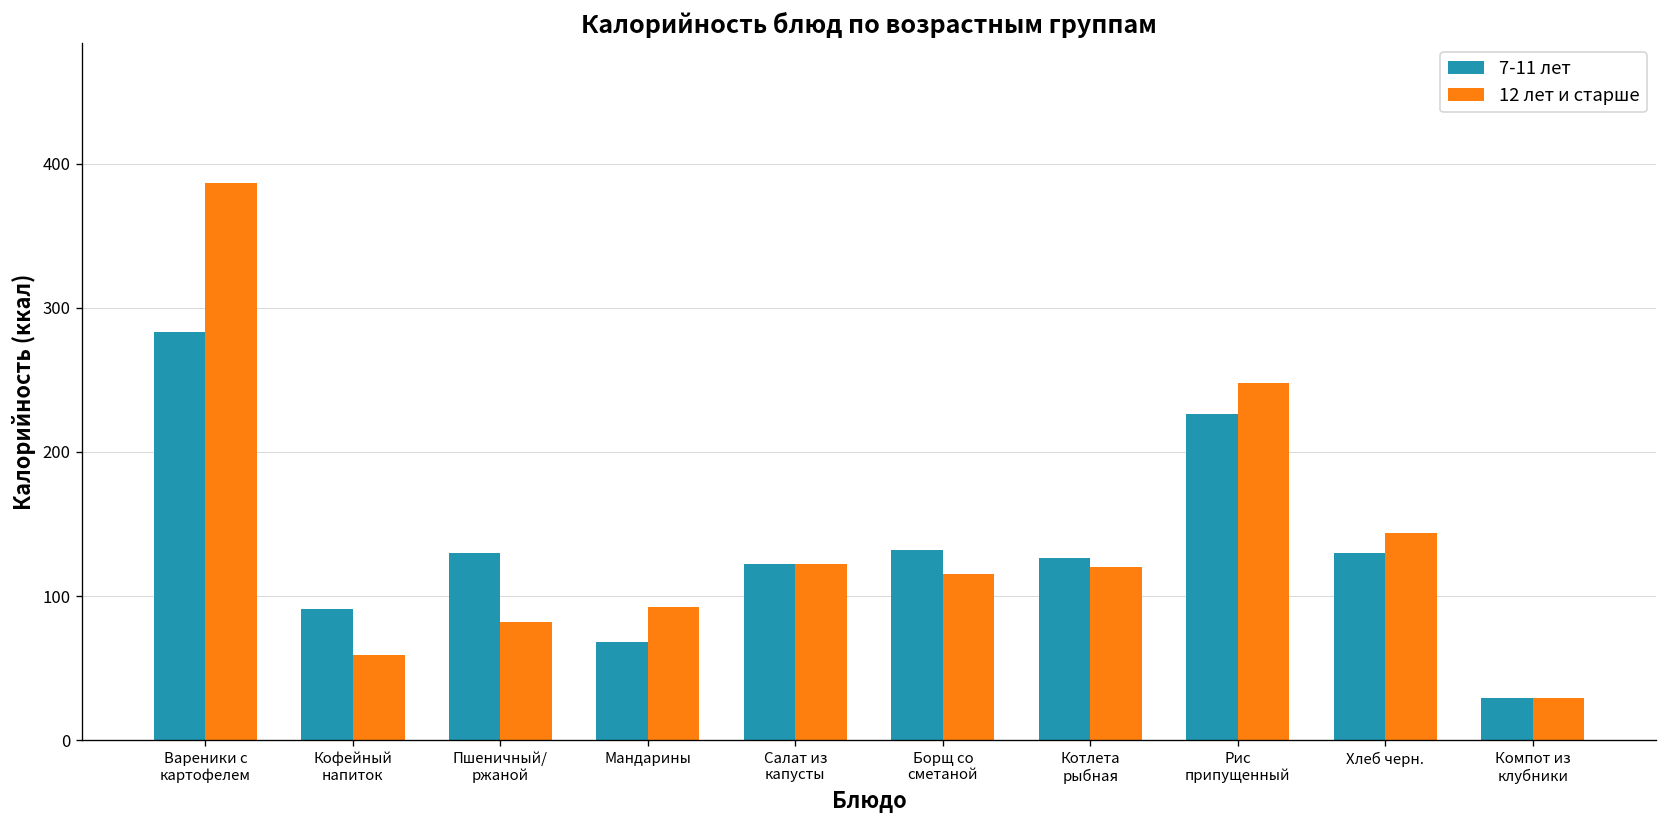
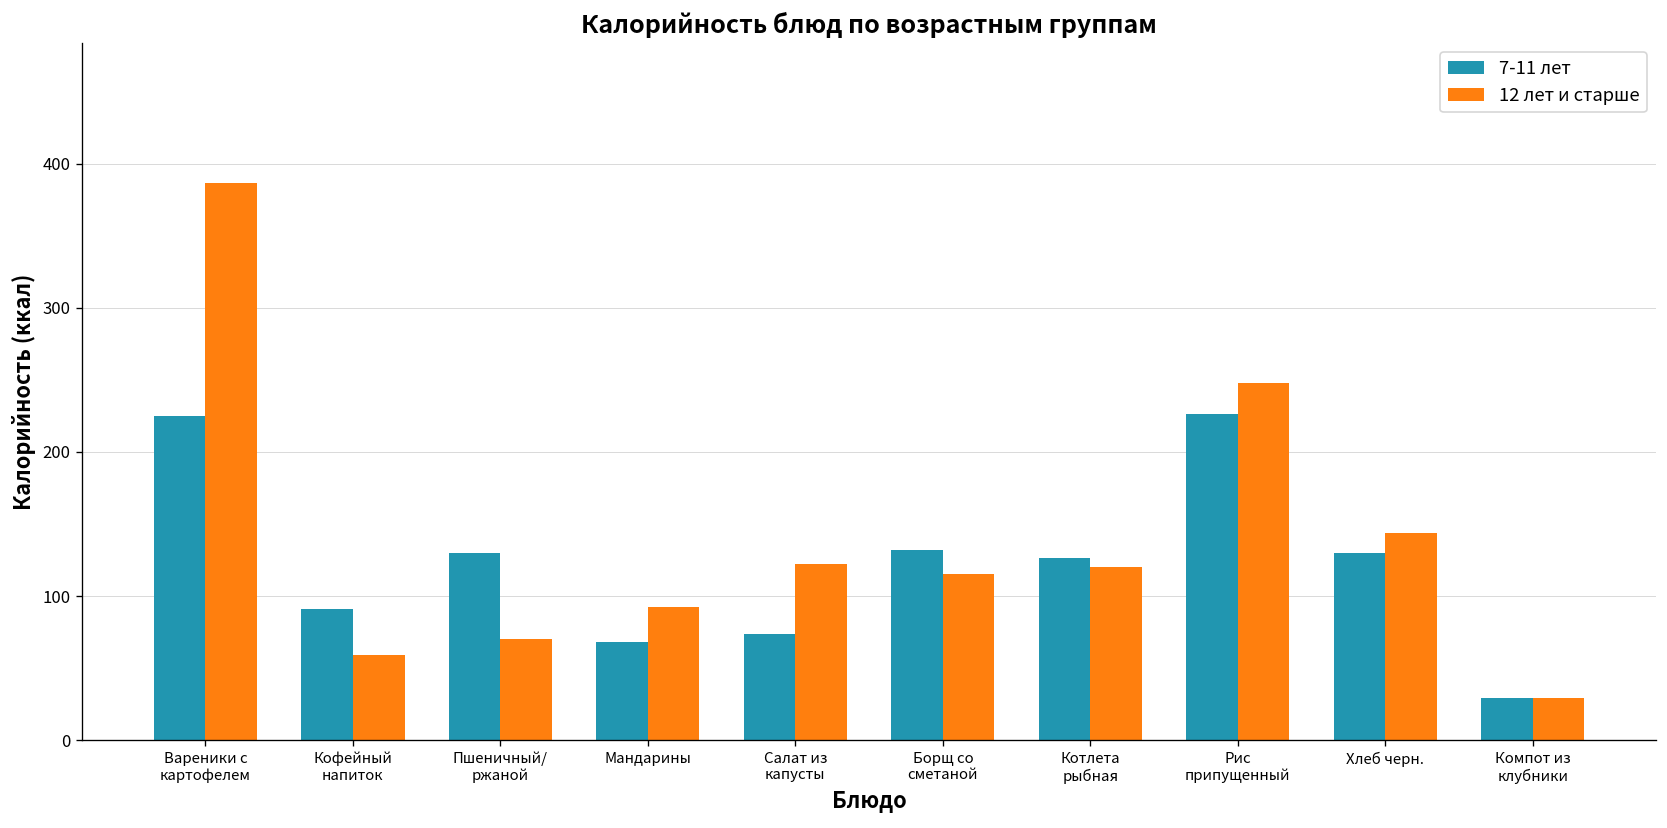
7-11 лет, Вареники с картофелем: 283 -> 225
12 лет и старше, Пшеничный/ ржаной: 82 -> 70
7-11 лет, Салат из капусты: 122 -> 73
